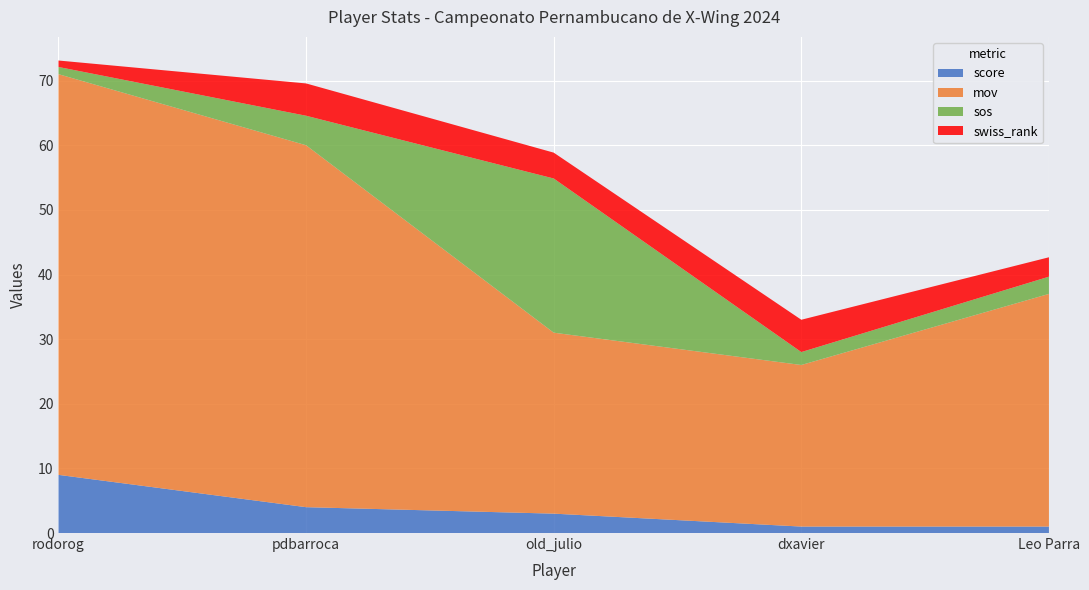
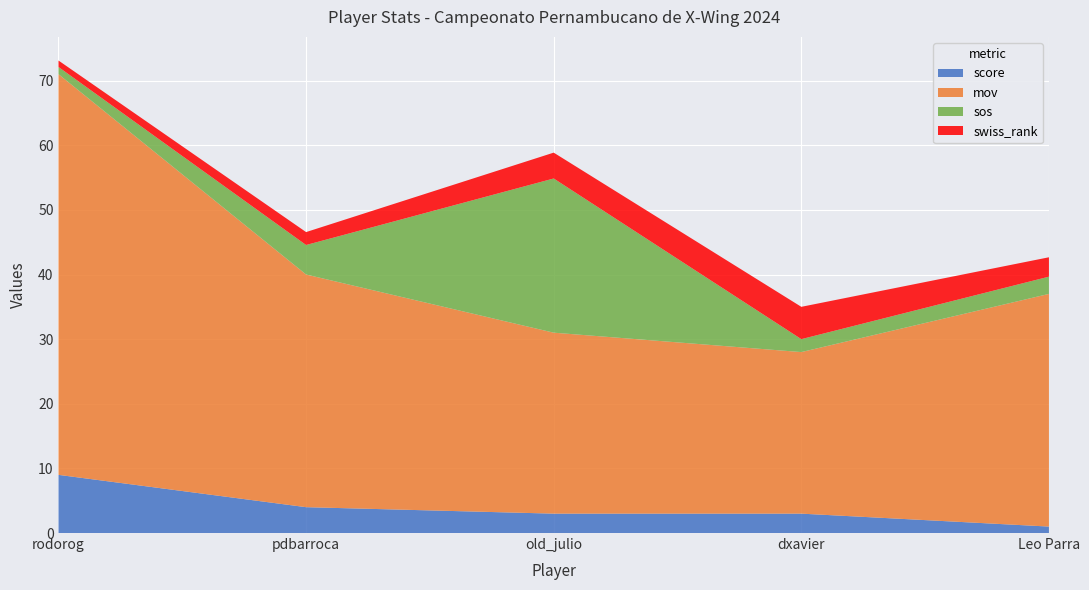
mov, pdbarroca: 56 -> 36
swiss_rank, pdbarroca: 5 -> 2
score, dxavier: 1 -> 3
